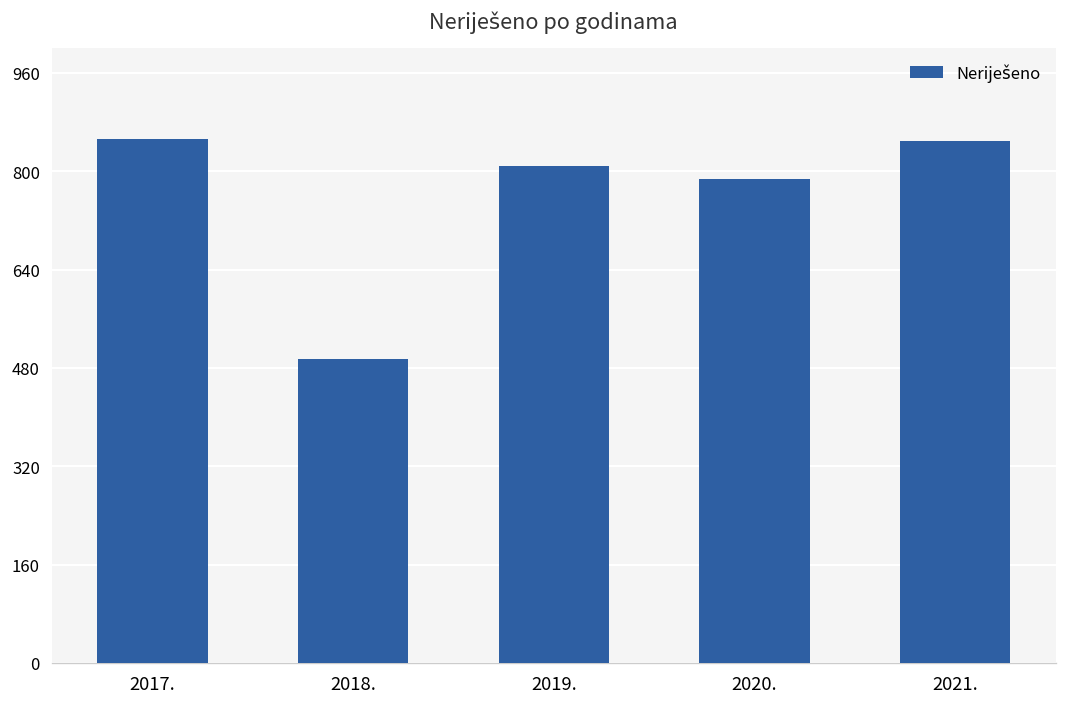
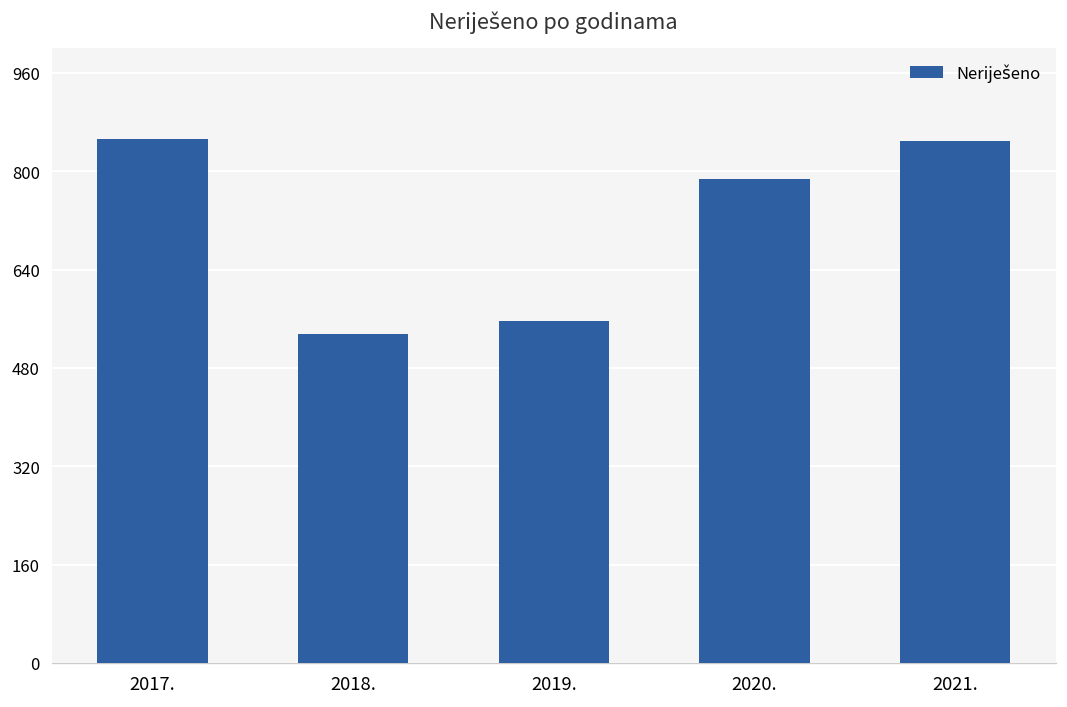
2018.: 490 -> 540
2019.: 810 -> 560
